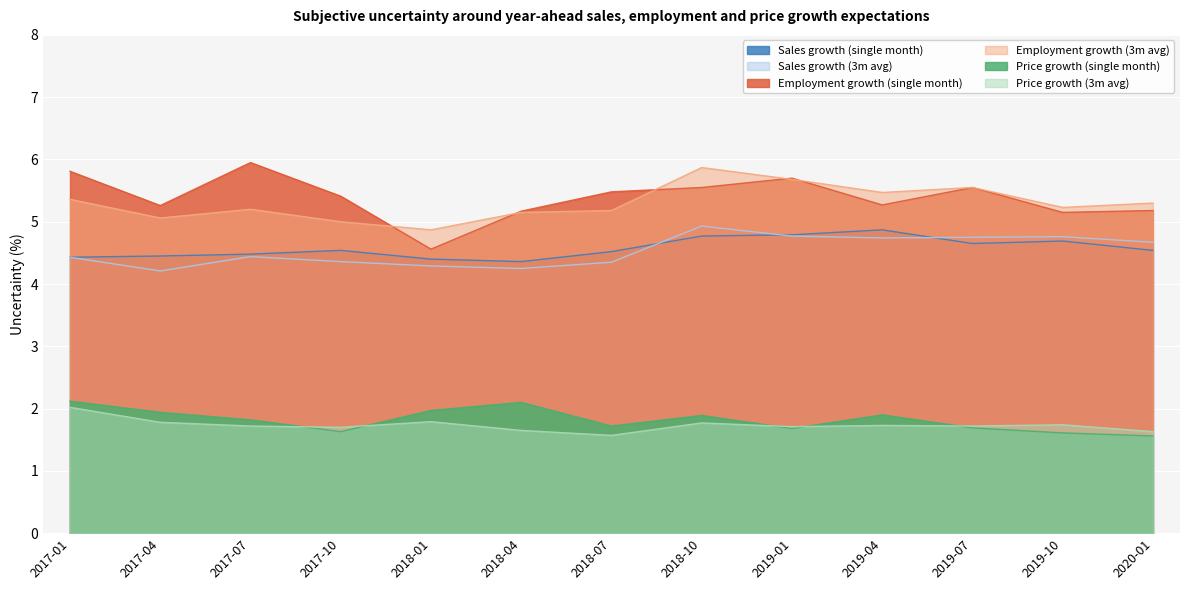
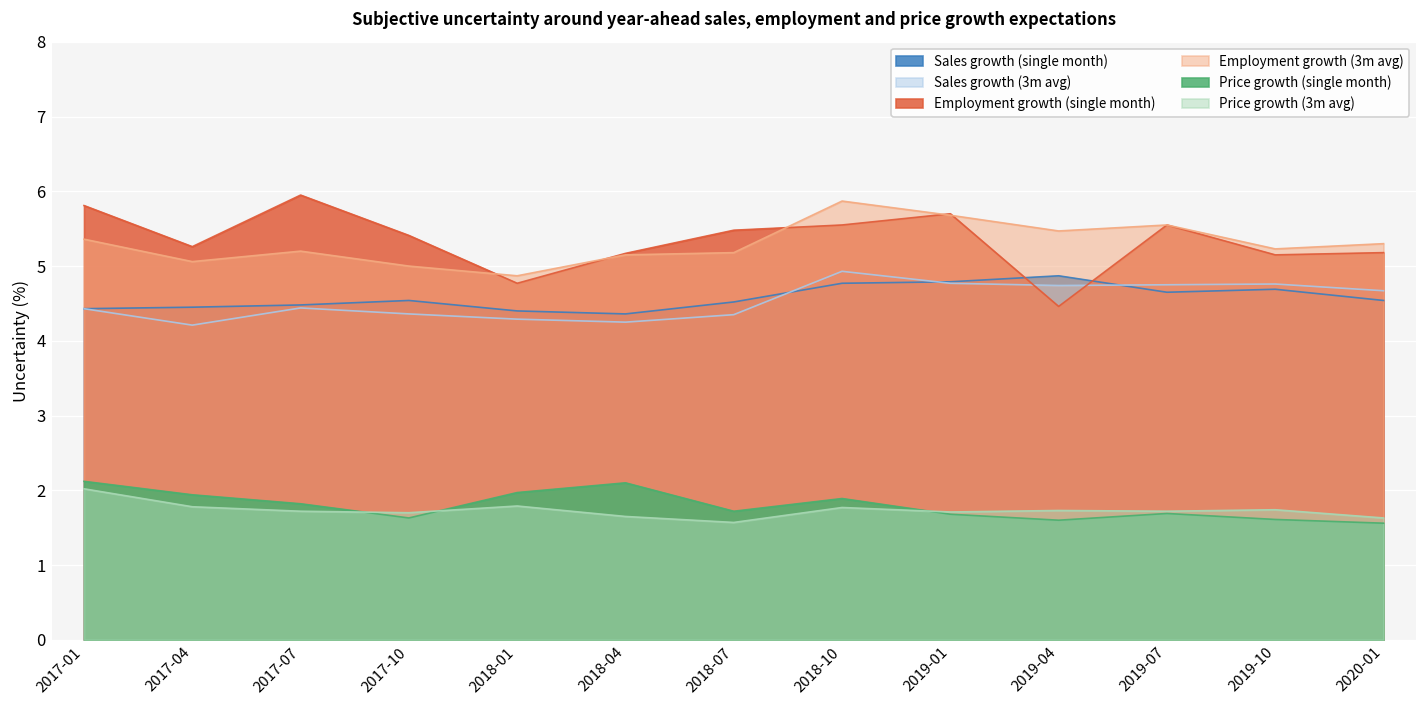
Employment growth (single month), 2018-01: 4.6 -> 4.8
Employment growth (single month), 2019-04: 5.3 -> 4.5
Price growth (single month), 2019-04: 1.9 -> 1.6
